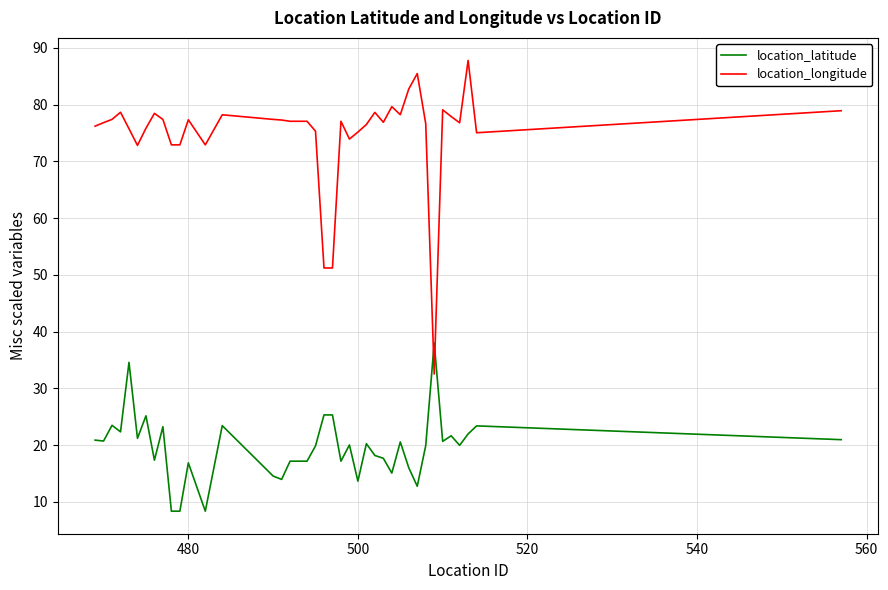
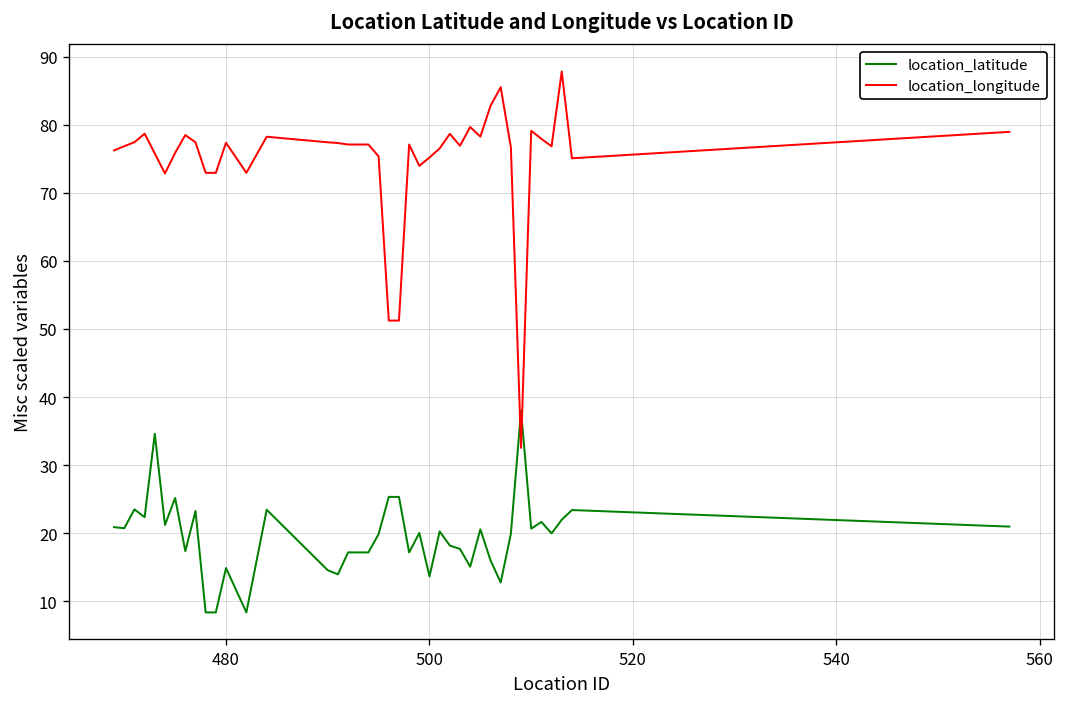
location_latitude, 480: 17 -> 15
